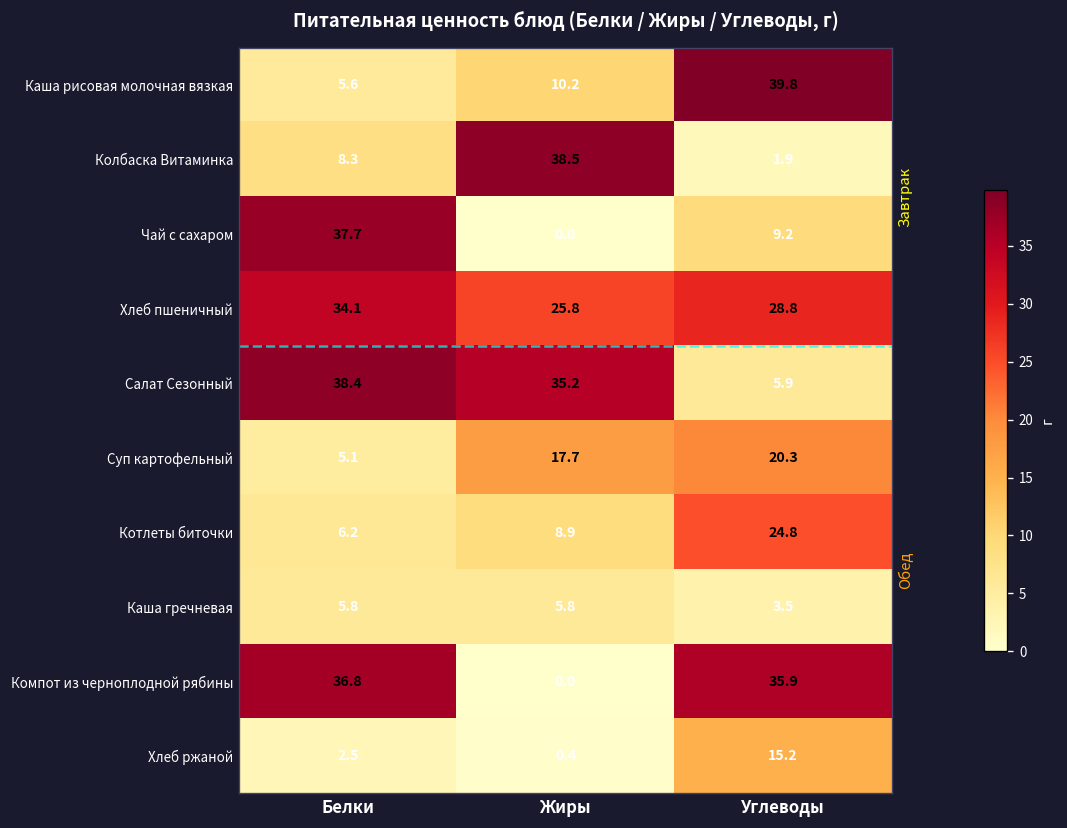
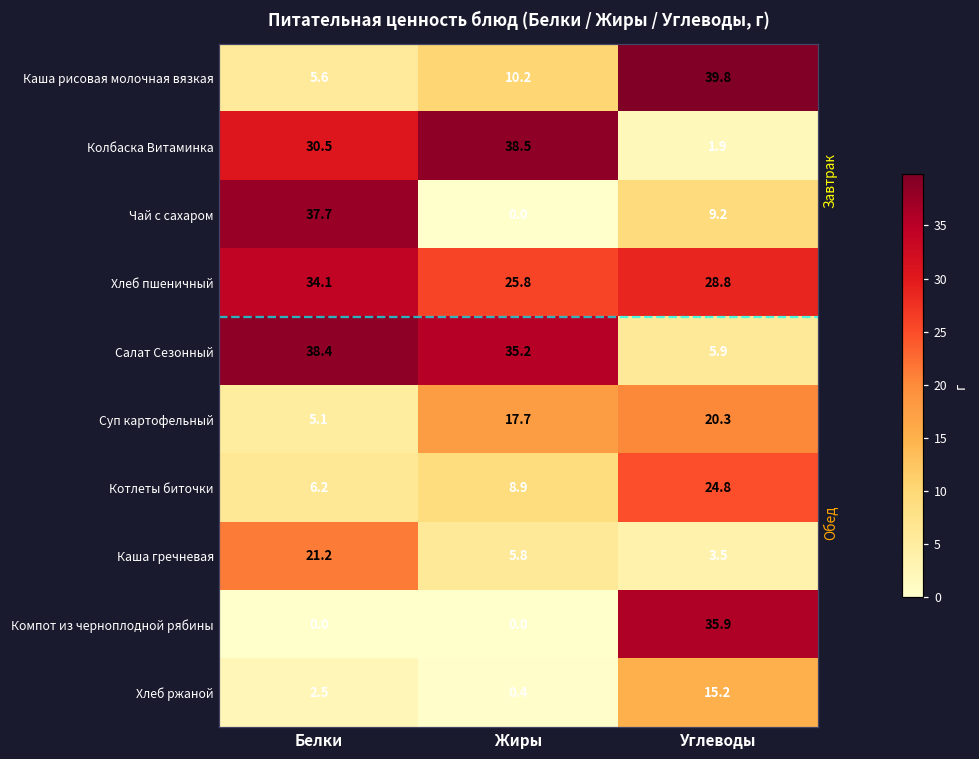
Колбаска Витаминка, Белки: 8.3 -> 30.5
Каша гречневая, Белки: 5.8 -> 21.2
Компот из черноплодной рябины, Белки: 36.8 -> 0.0
